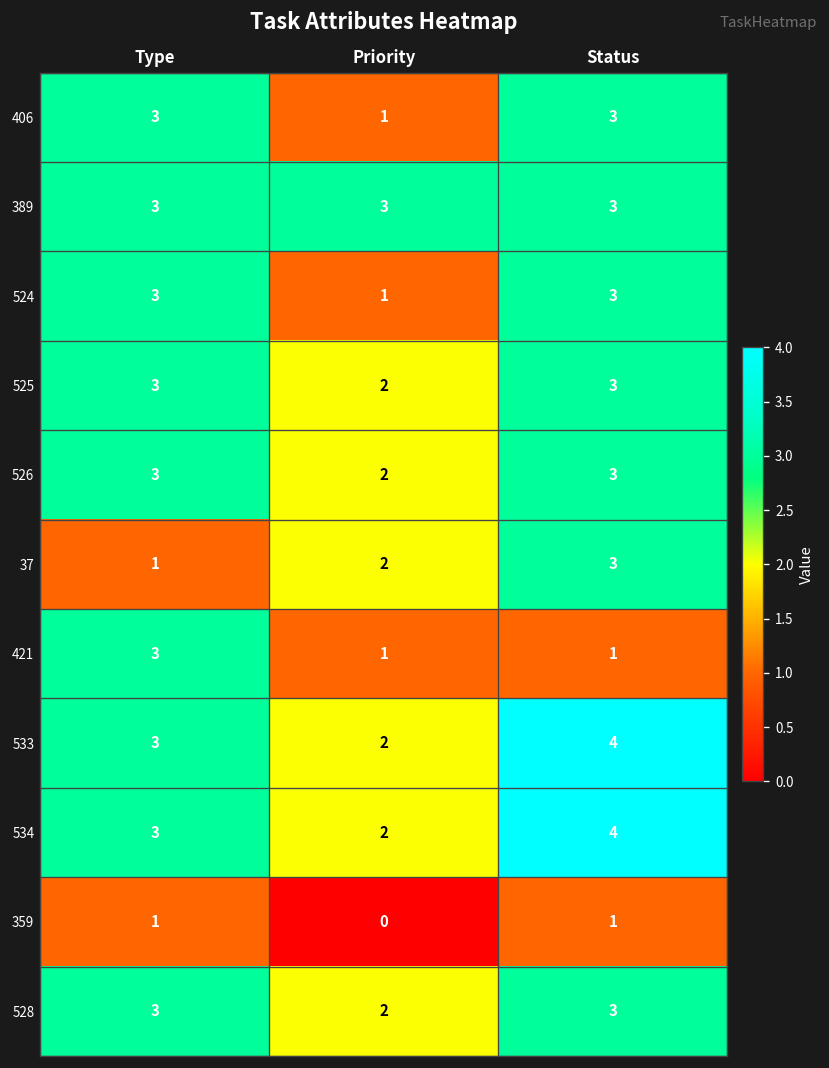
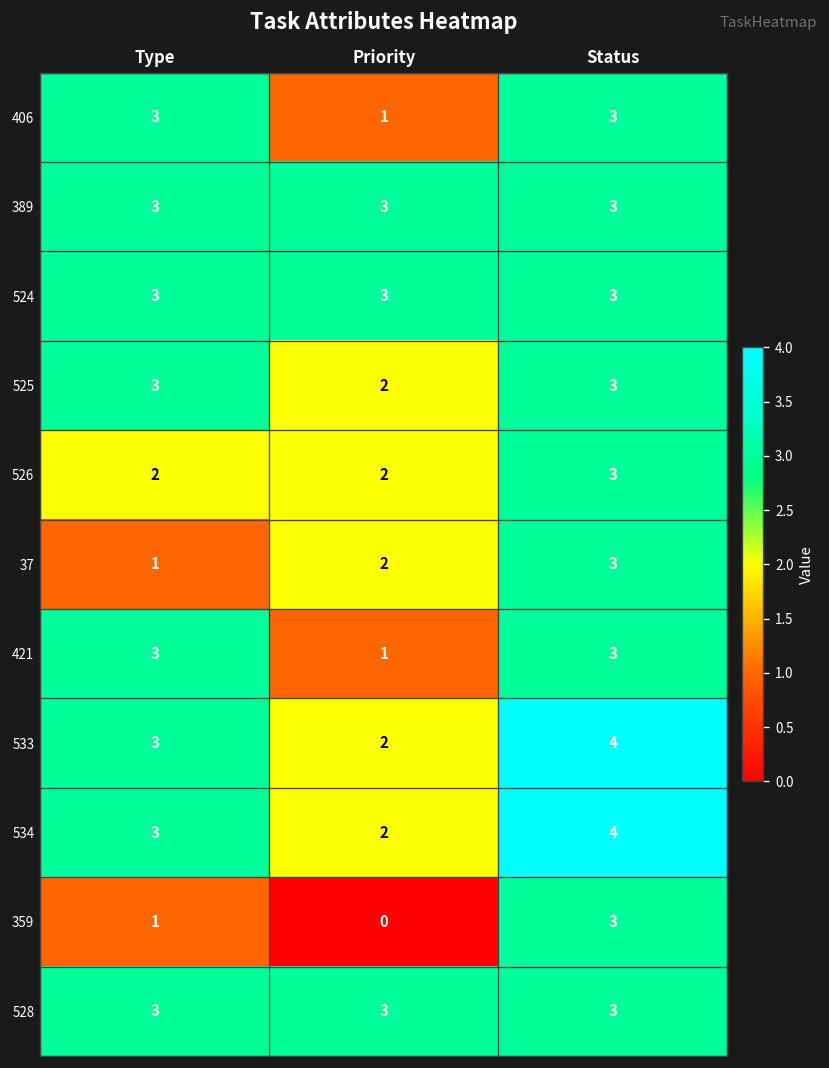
524, Priority: 1 -> 3
526, Type: 3 -> 2
421, Status: 1 -> 3
359, Status: 1 -> 3
528, Priority: 2 -> 3
